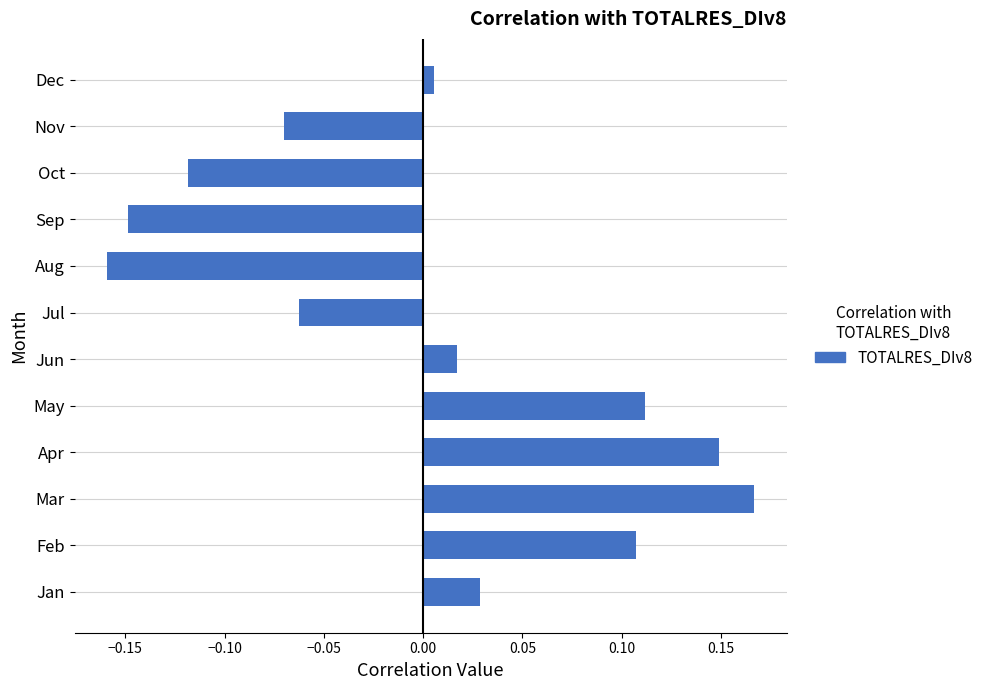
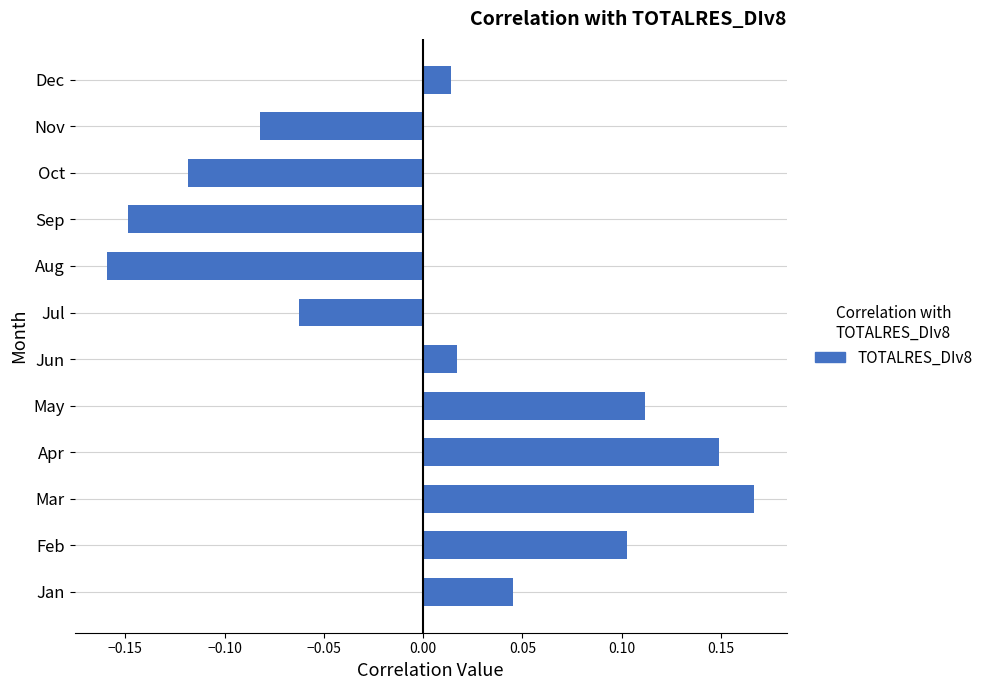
Dec: 0.005 -> 0.014
Nov: -0.070 -> -0.082
Feb: 0.107 -> 0.102
Jan: 0.029 -> 0.045
